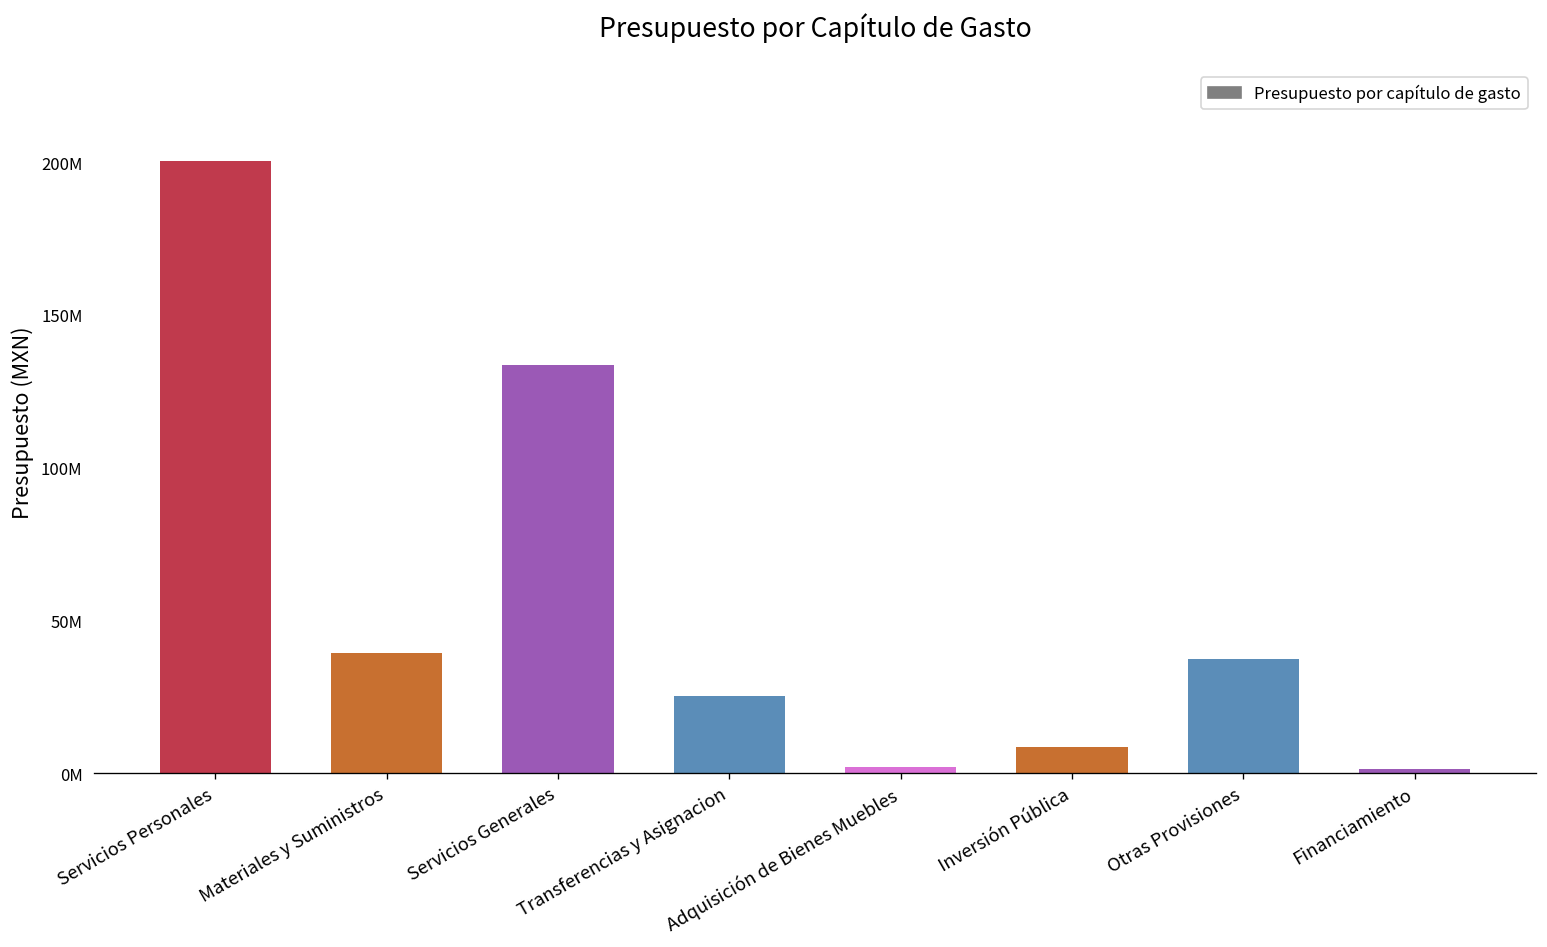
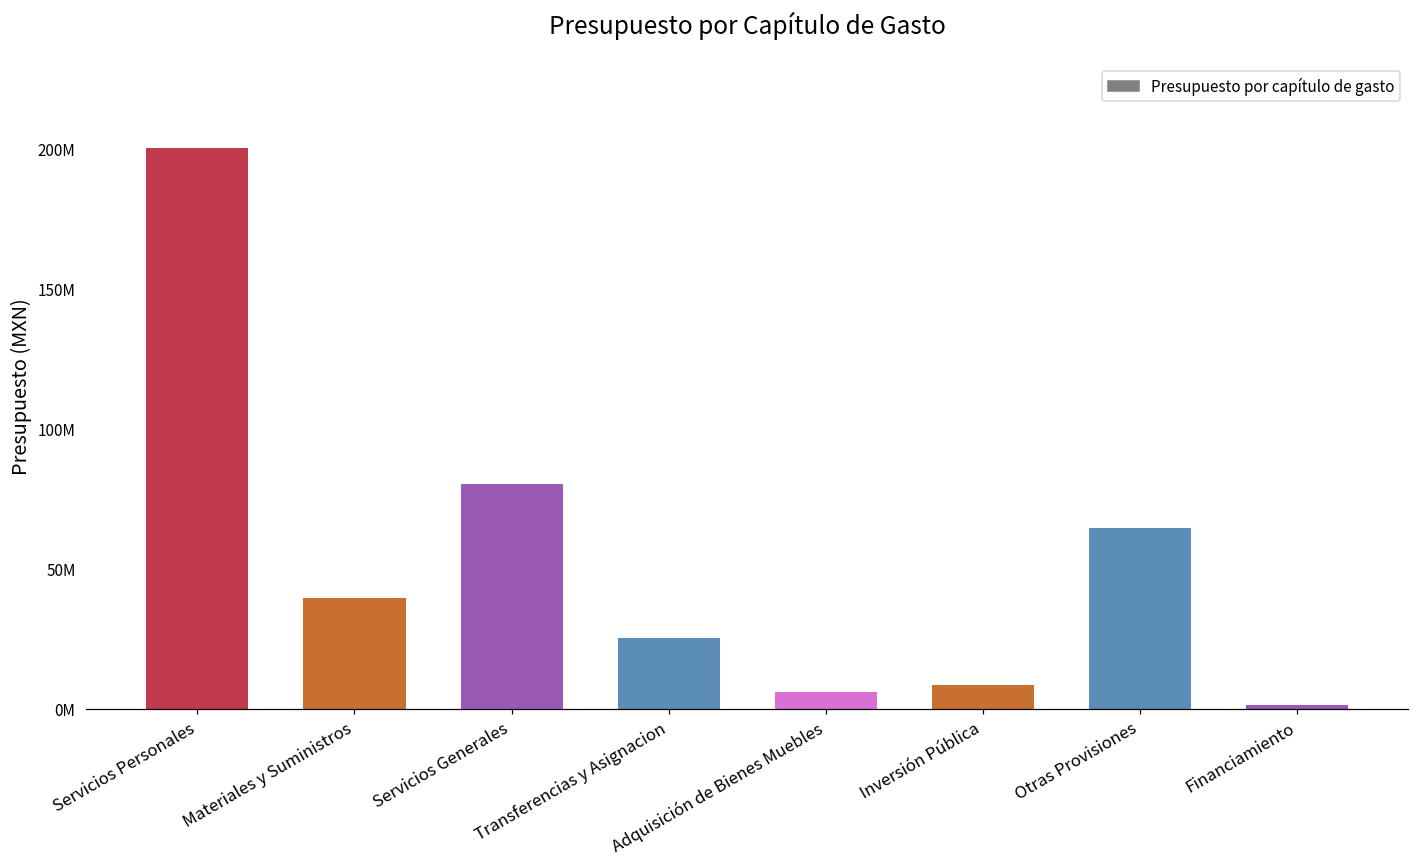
Servicios Generales: 134000000 -> 80000000
Adquisición de Bienes Muebles: 2000000 -> 6000000
Otras Provisiones: 37000000 -> 65000000
